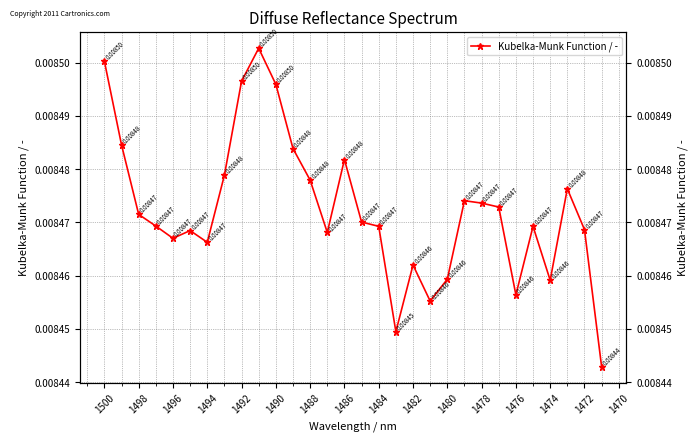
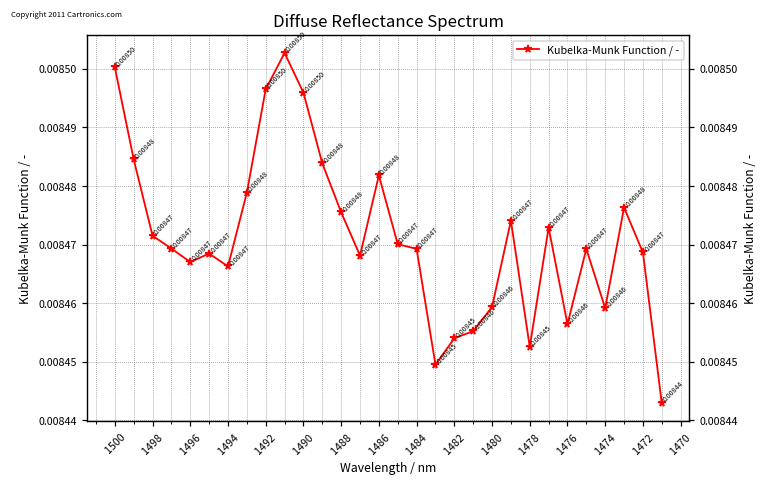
1488: 0.008478 -> 0.008476
1482: 0.00846 -> 0.00845
1478: 0.00847 -> 0.00845
